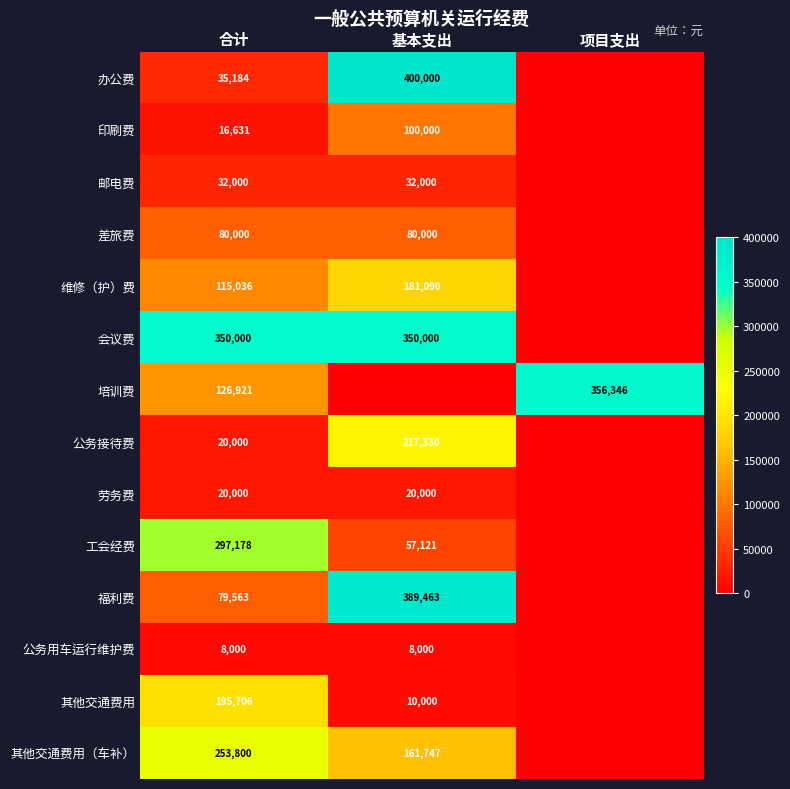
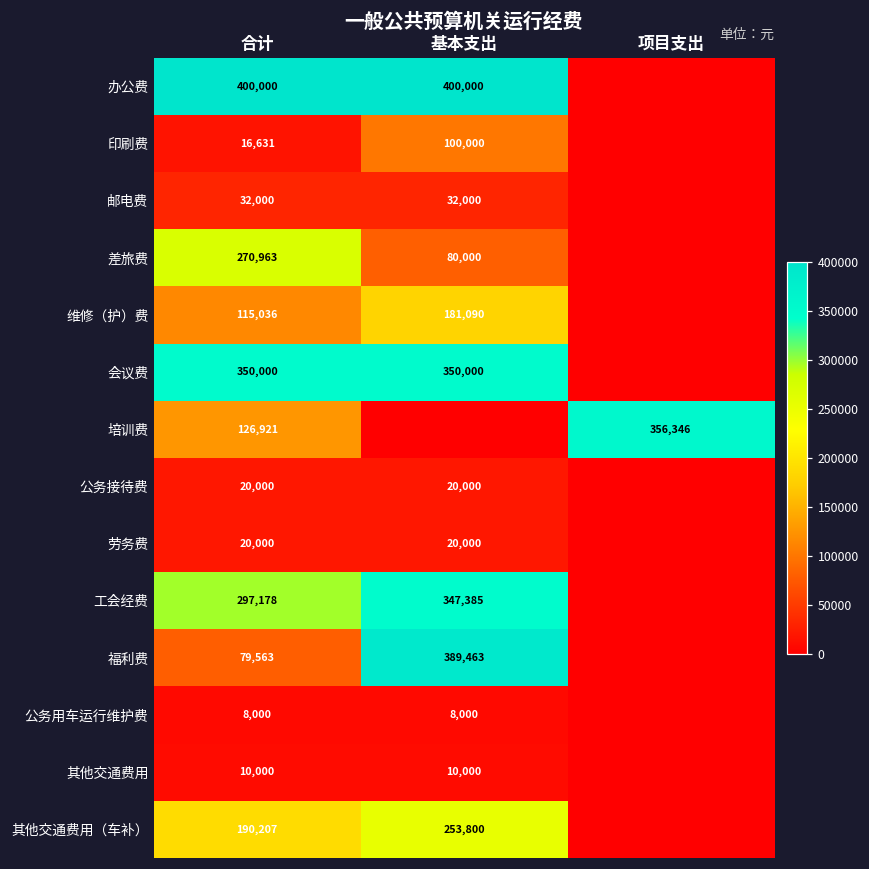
办公费, 合计: 35,184 -> 400,000
差旅费, 合计: 80,000 -> 270,963
公务接待费, 基本支出: 217,330 -> 20,000
工会经费, 基本支出: 57,121 -> 347,385
其他交通费用, 合计: 195,706 -> 10,000
其他交通费用（车补）, 合计: 253,800 -> 190,207
其他交通费用（车补）, 基本支出: 161,747 -> 253,800
